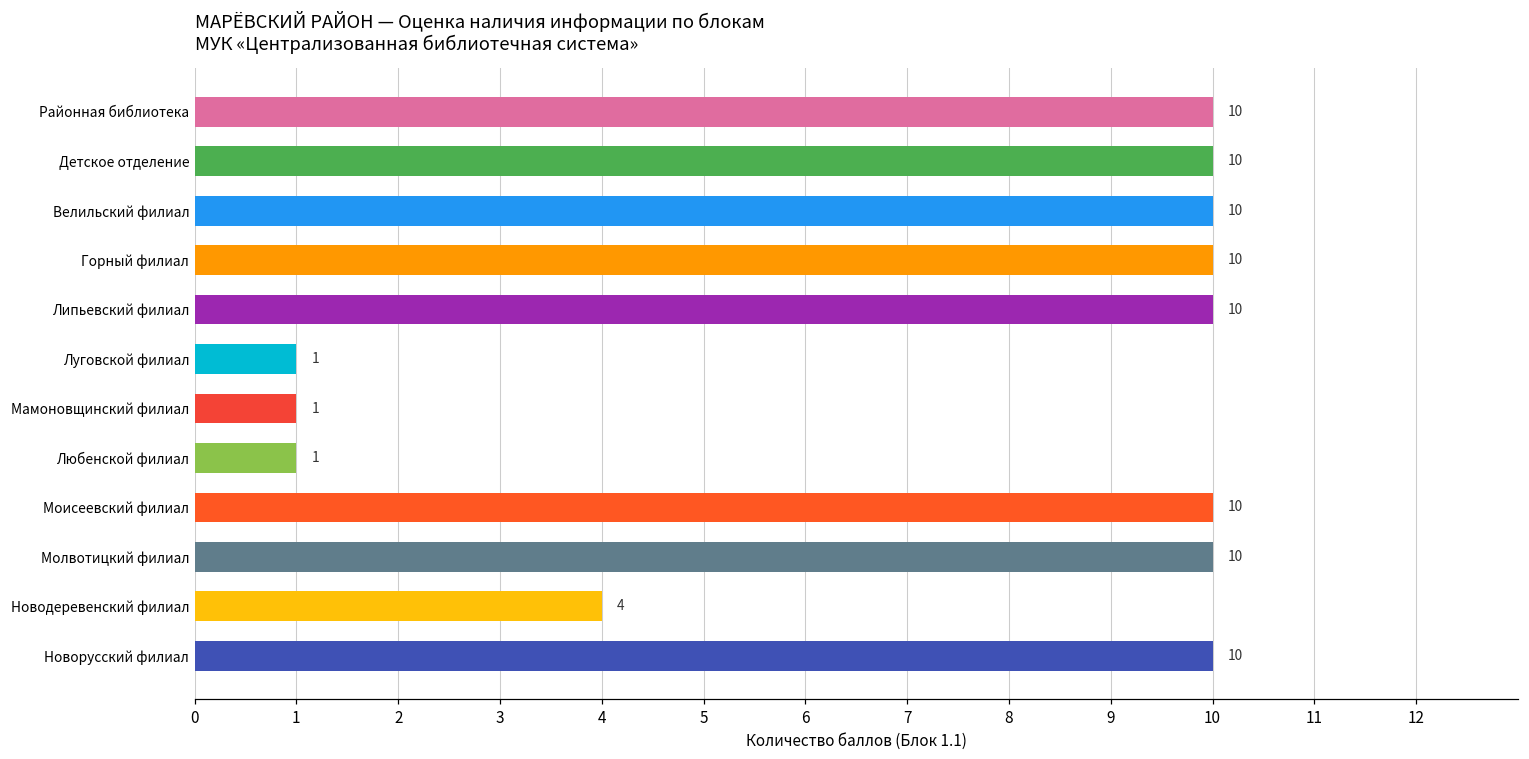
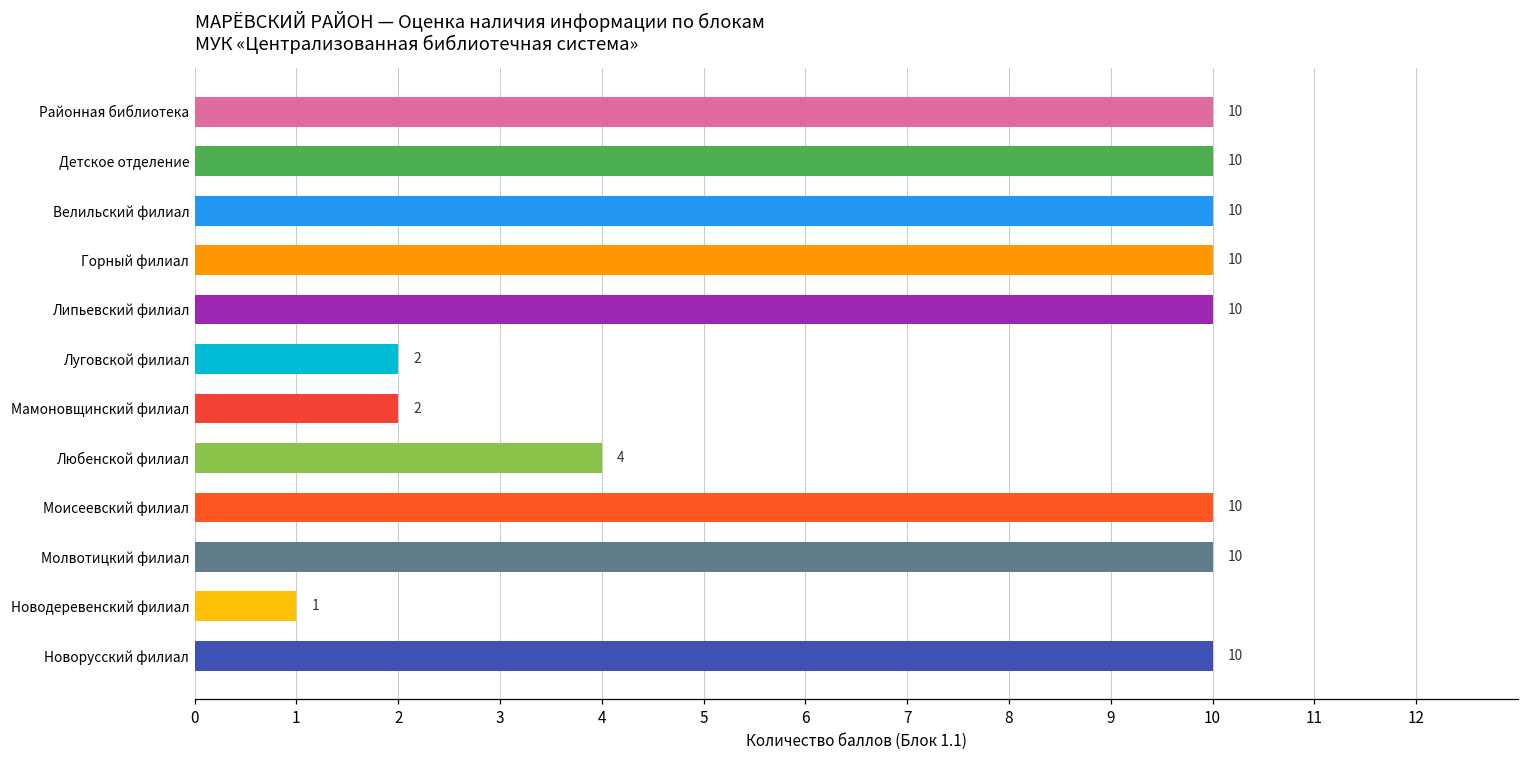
Луговской филиал: 1 -> 2
Мамоновщинский филиал: 1 -> 2
Любенской филиал: 1 -> 4
Новодеревенский филиал: 4 -> 1
